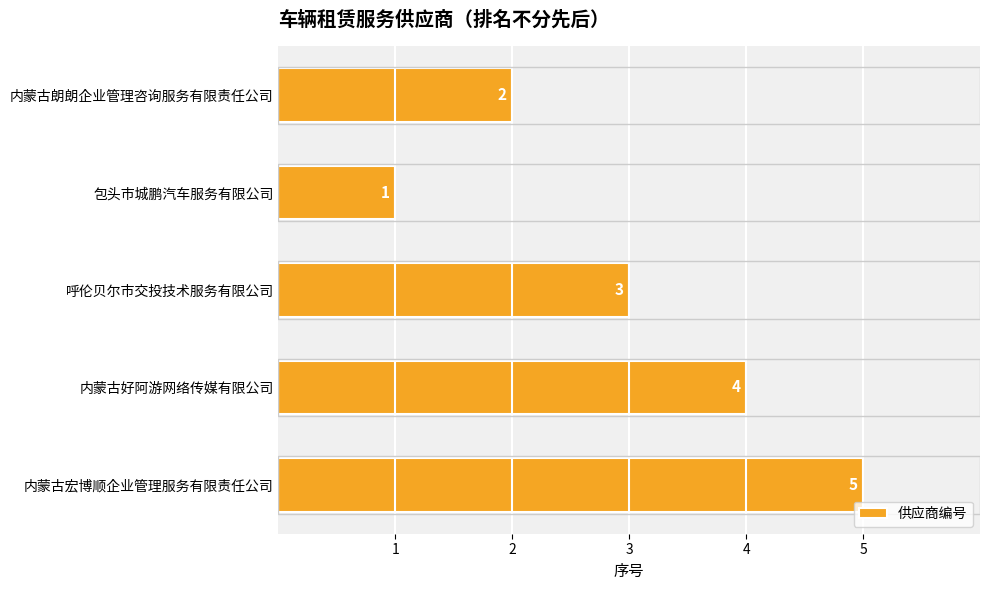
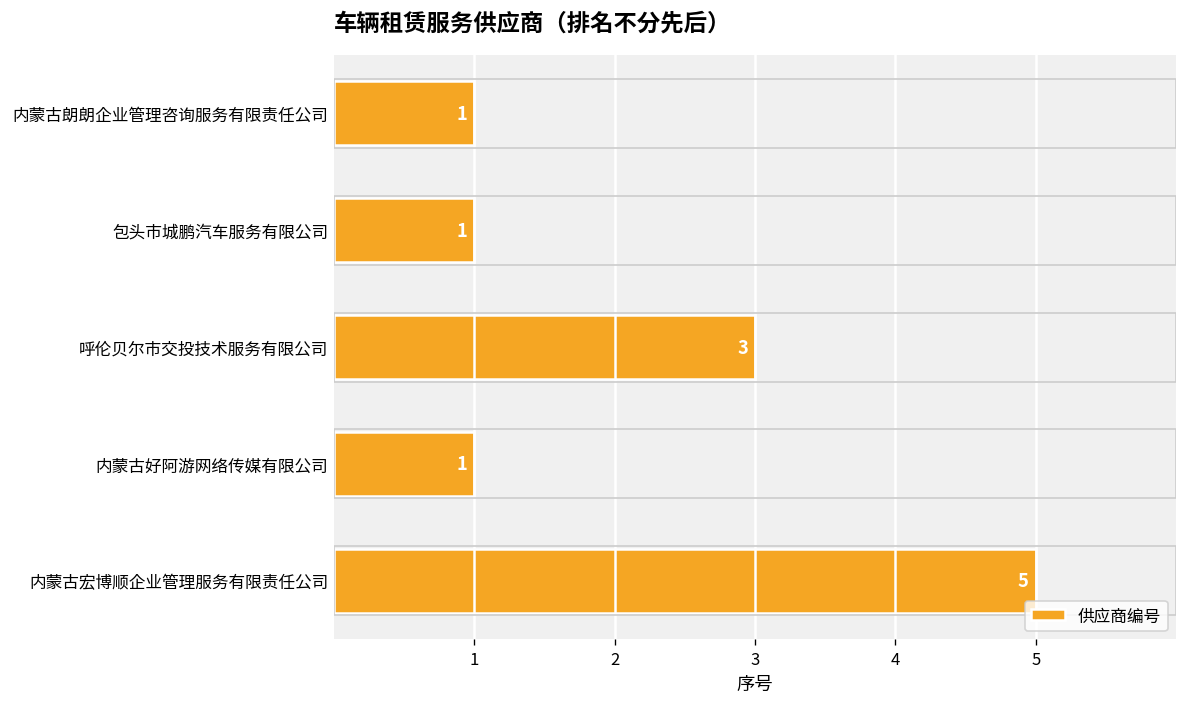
内蒙古朗朗企业管理咨询服务有限责任公司: 2 -> 1
内蒙古好阿游网络传媒有限公司: 4 -> 1
